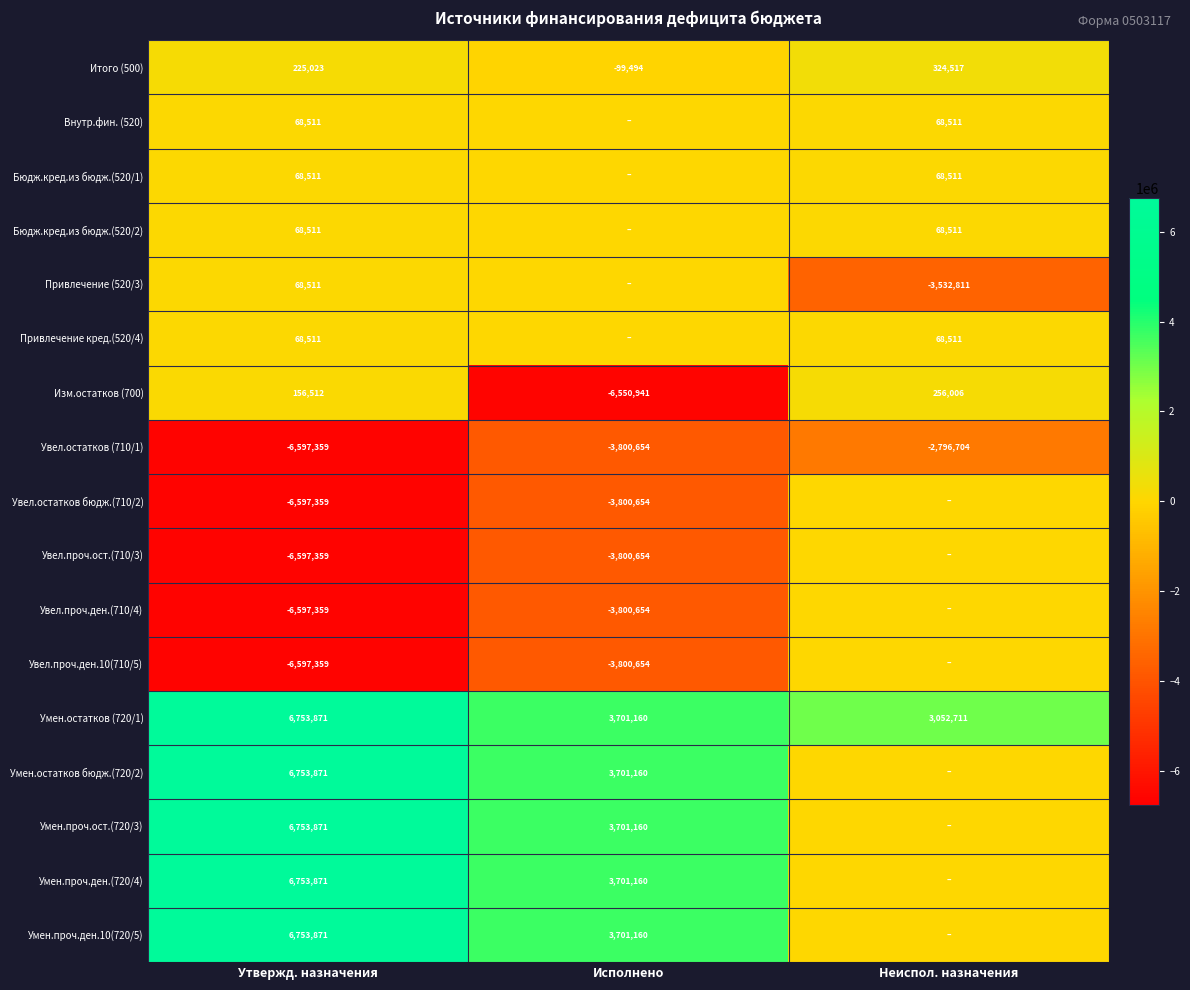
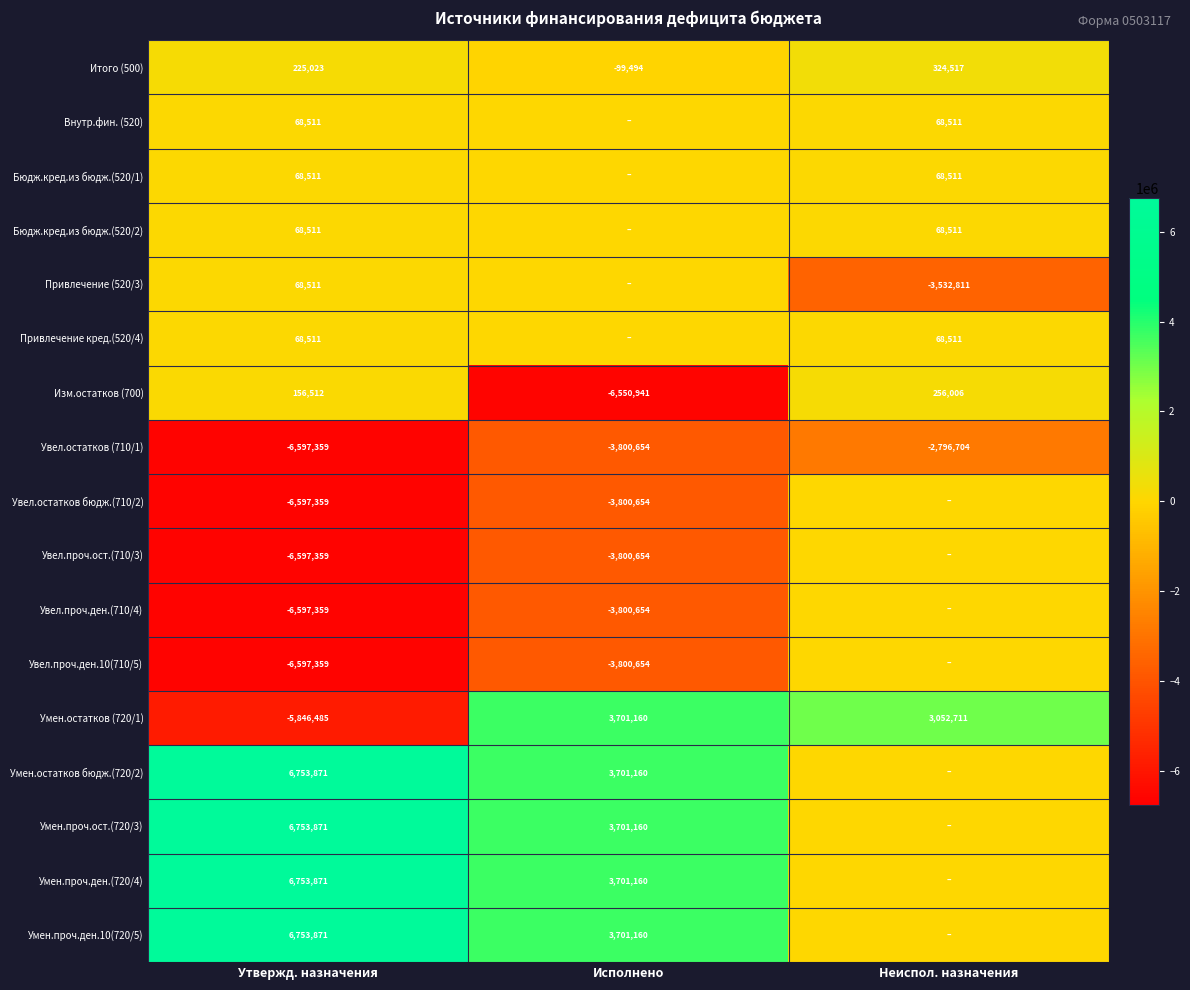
Умен.остатков (720/1), Утвержд. назначения: 6,753,871 -> -5,846,485
